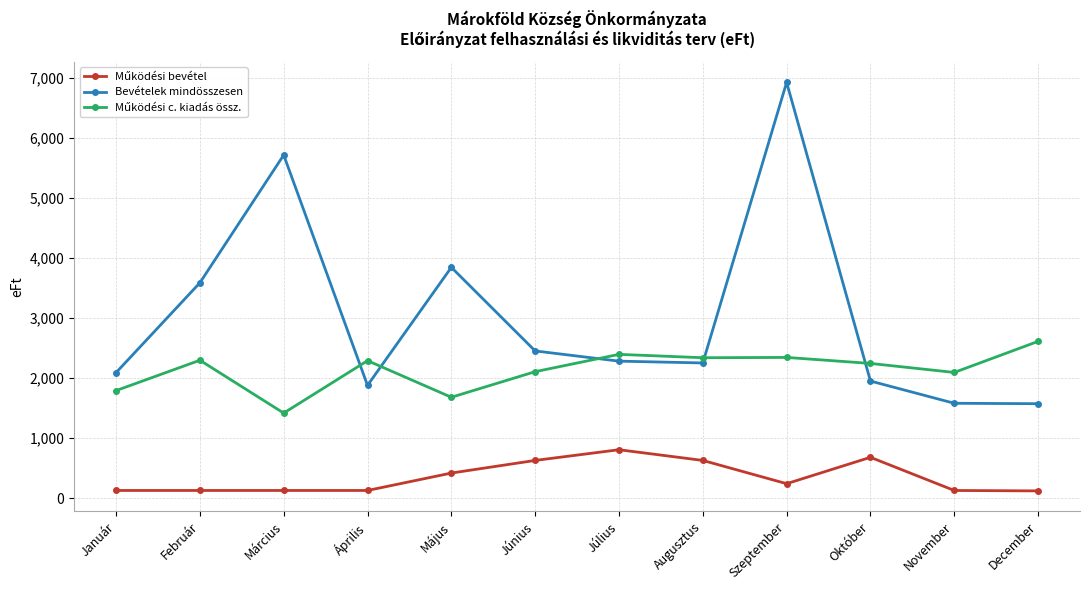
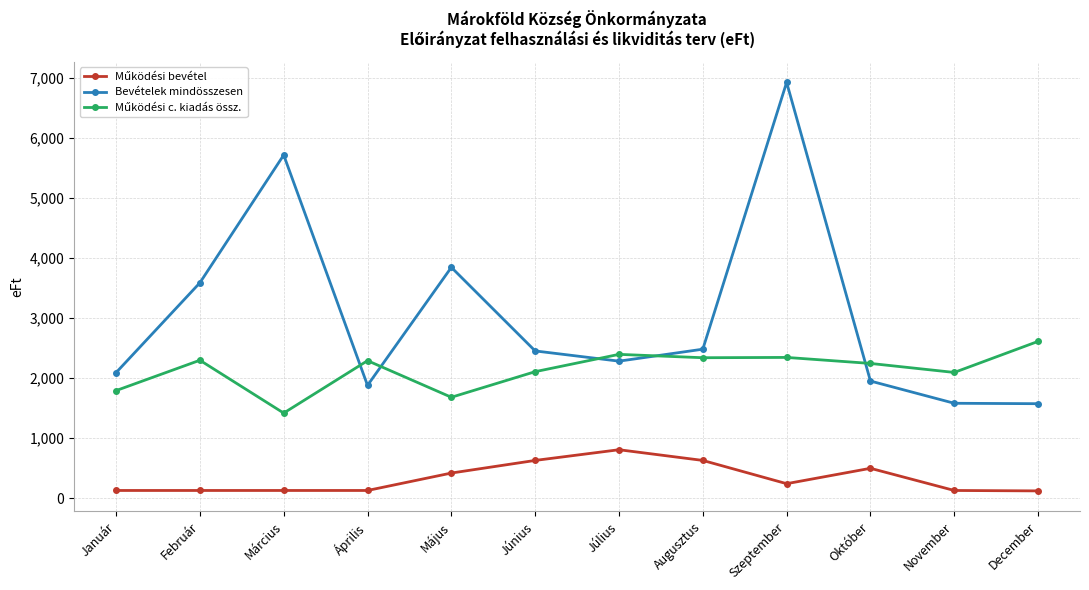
Bevételek mindösszesen, Augusztus: 2,300 -> 2,500
Működési bevétel, Október: 700 -> 500
